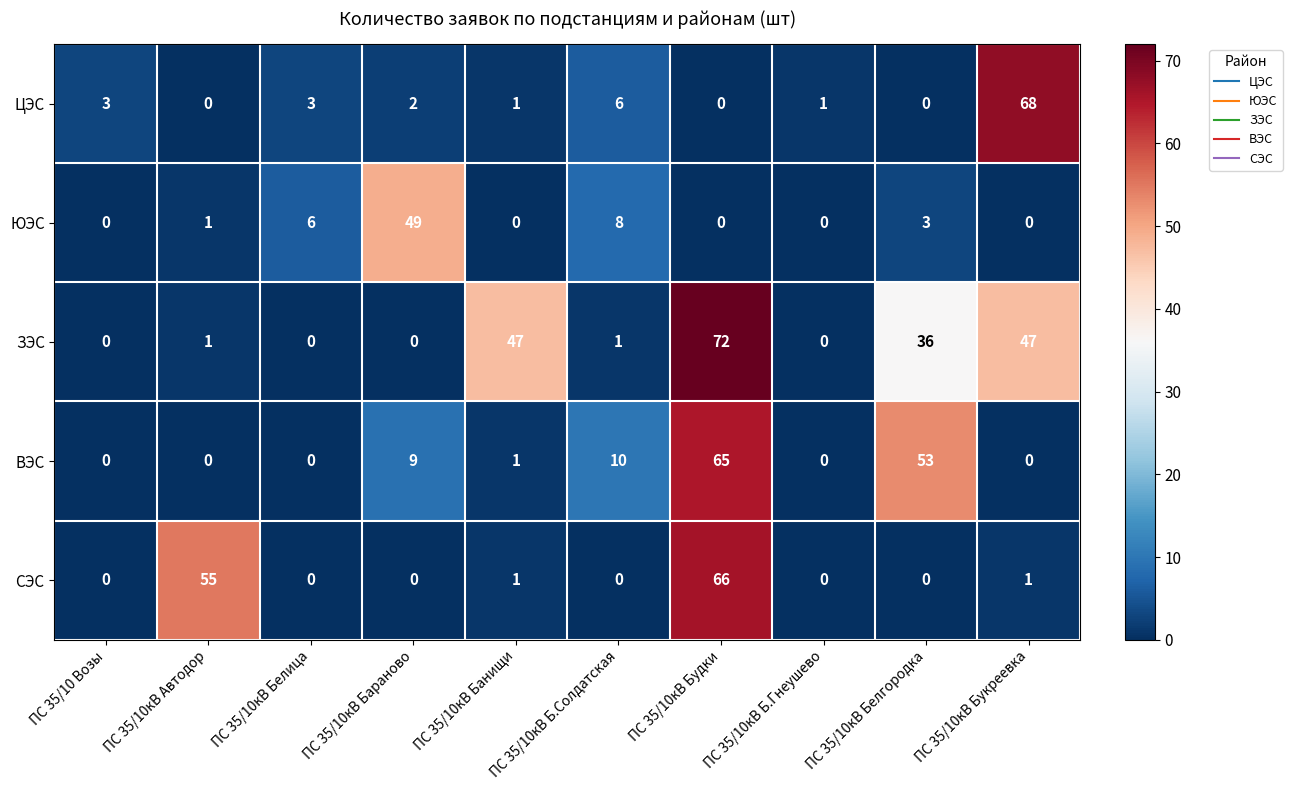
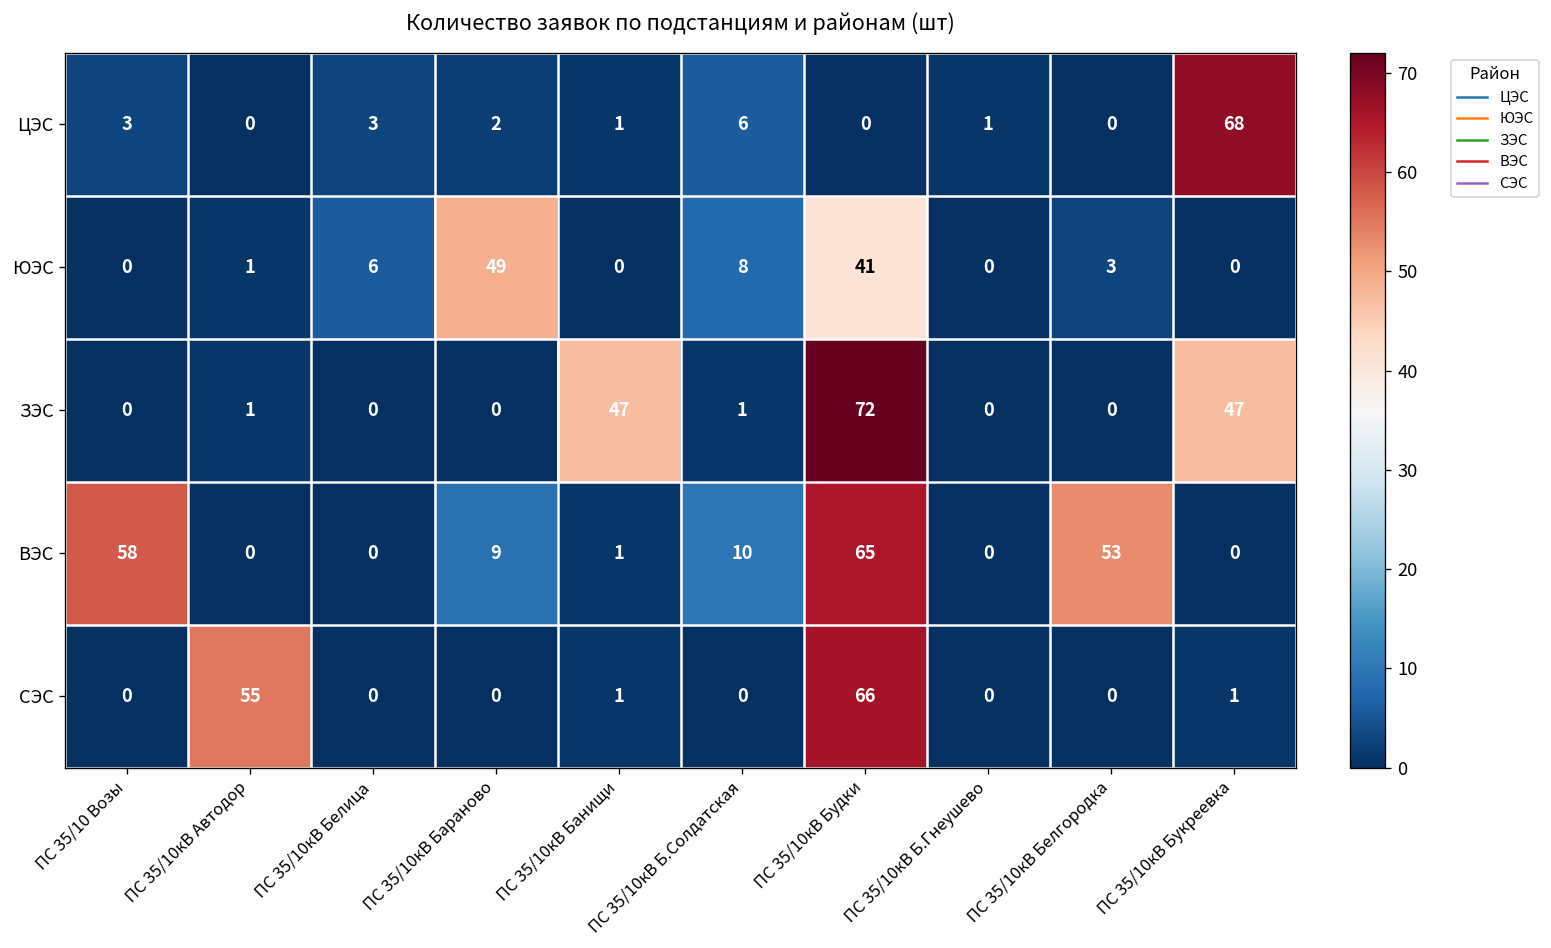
ЮЭС, ПС 35/10кВ Будки: 0 -> 41
ЗЭС, ПС 35/10кВ Белгородка: 36 -> 0
ВЭС, ПС 35/10 Возы: 0 -> 58
